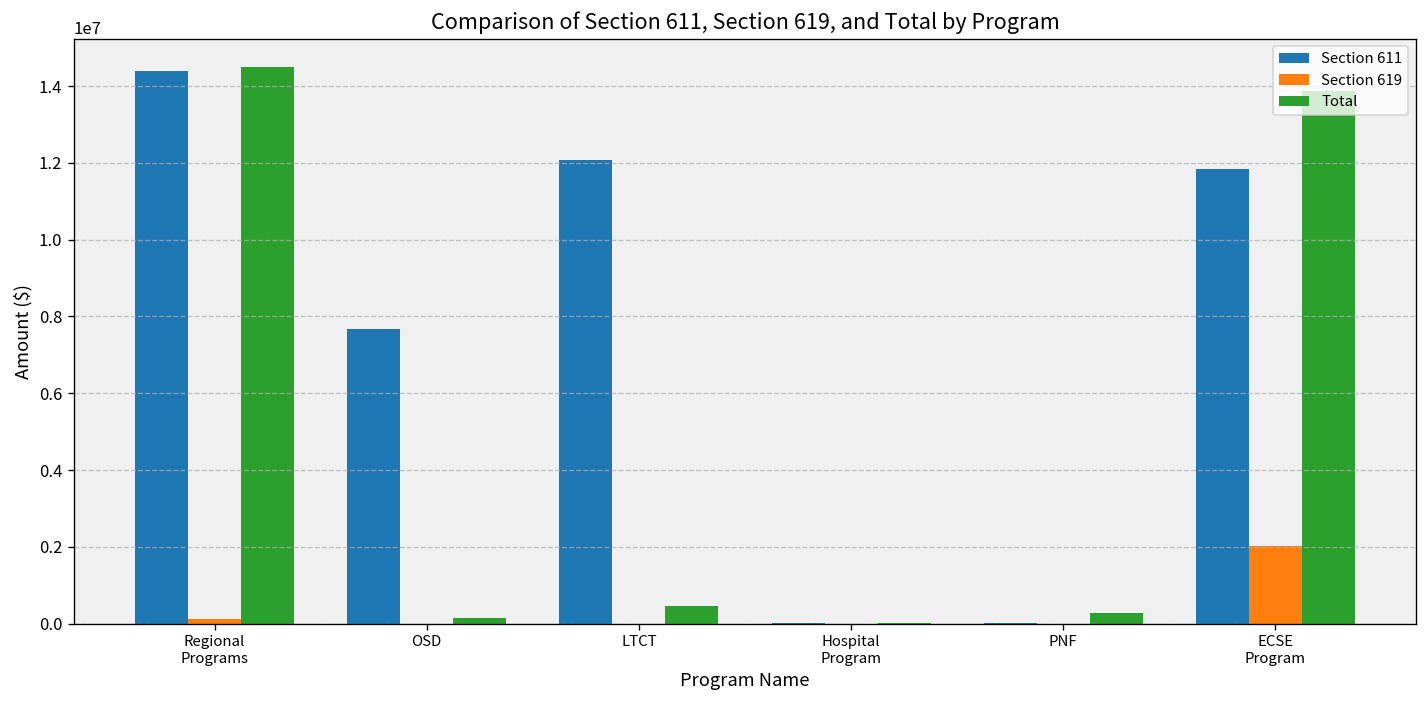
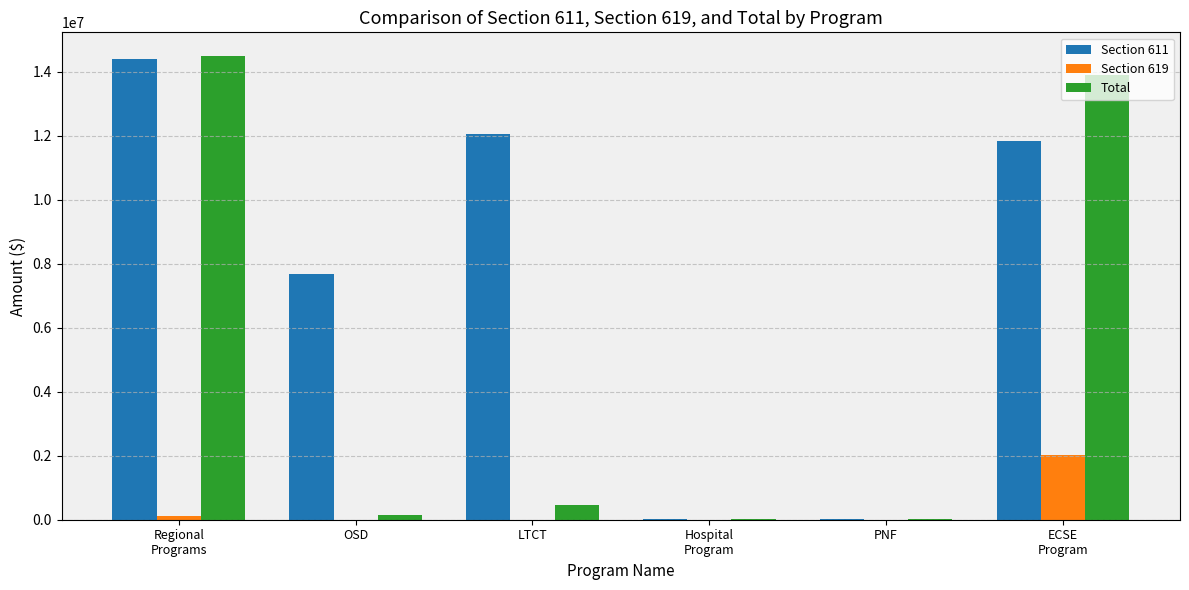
Total, PNF: 300000 -> 0
